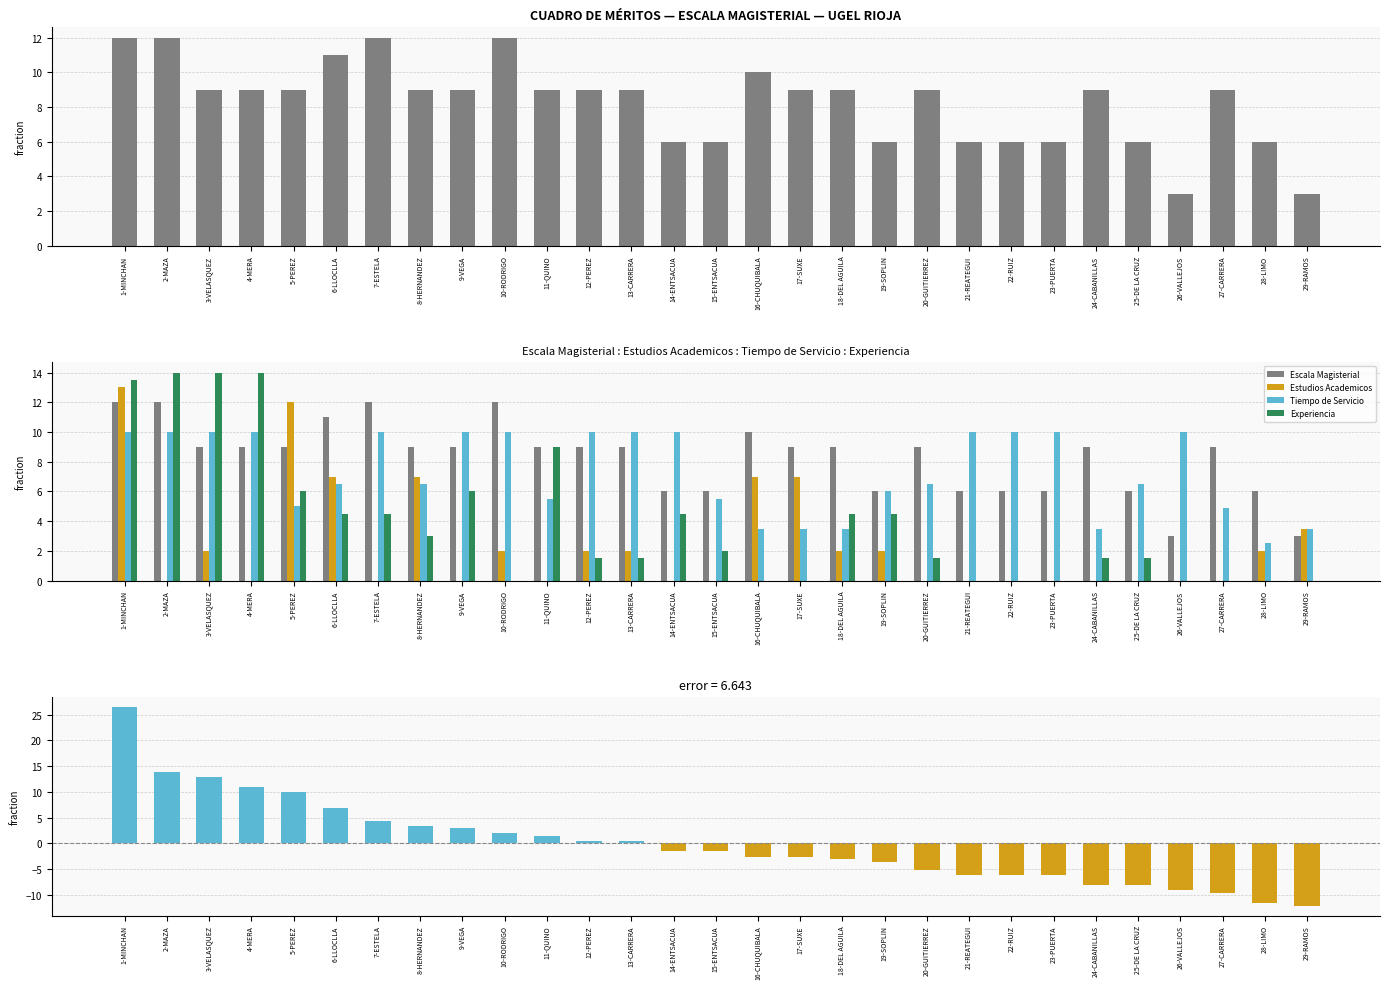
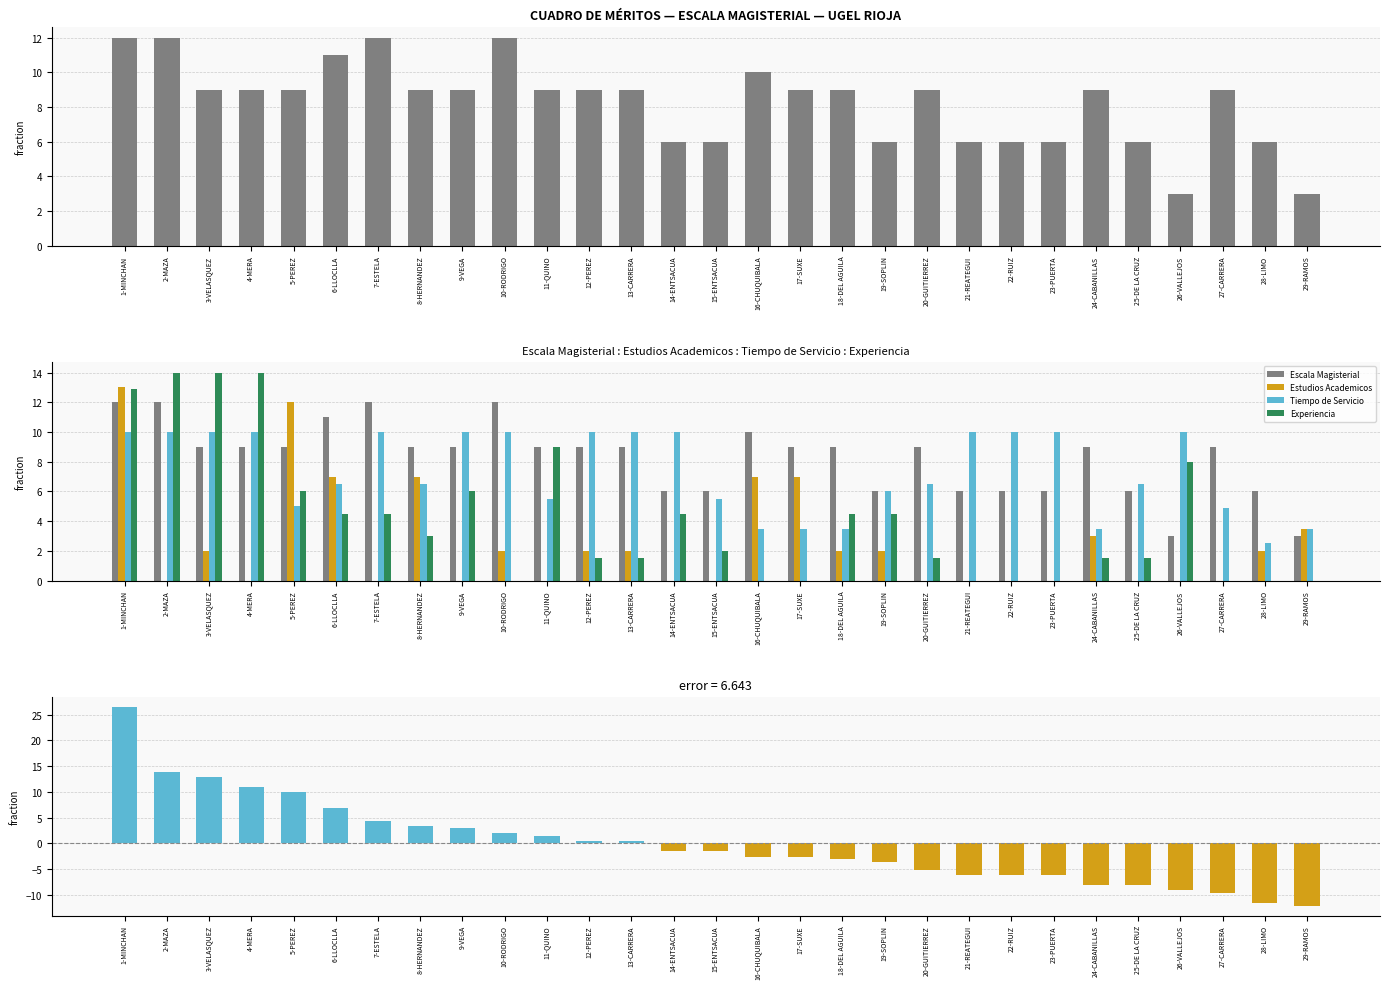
Escala Magisterial : Estudios Academicos : Tiempo de Servicio : Experiencia, Experiencia, 1-MINCHAN: 13.5 -> 12.9
Escala Magisterial : Estudios Academicos : Tiempo de Servicio : Experiencia, Estudios Academicos, 24-CABANILLAS: 0 -> 3
Escala Magisterial : Estudios Academicos : Tiempo de Servicio : Experiencia, Experiencia, 26-VALLEJOS: 0 -> 8
